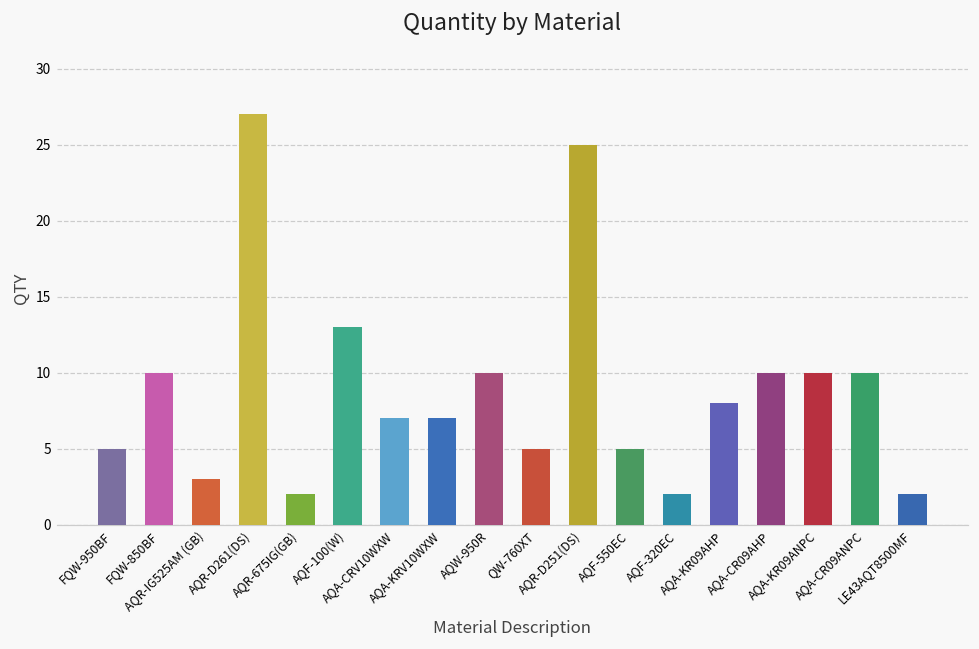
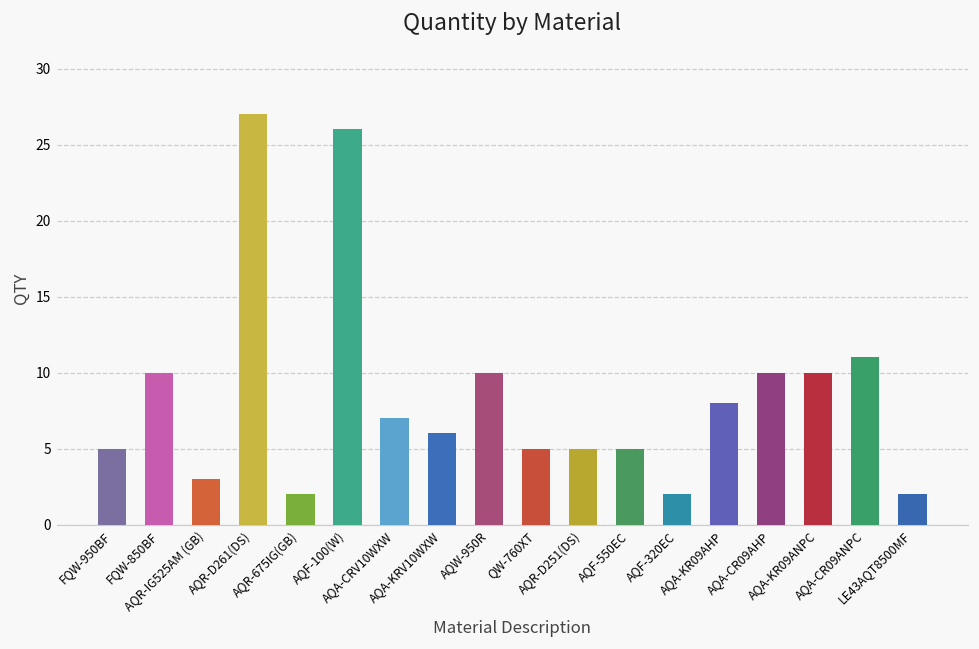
AQF-100(W): 13 -> 26
AQA-KRV10WXW: 7 -> 6
AQR-D251(DS): 25 -> 5
AQA-CR09ANPC: 10 -> 11
